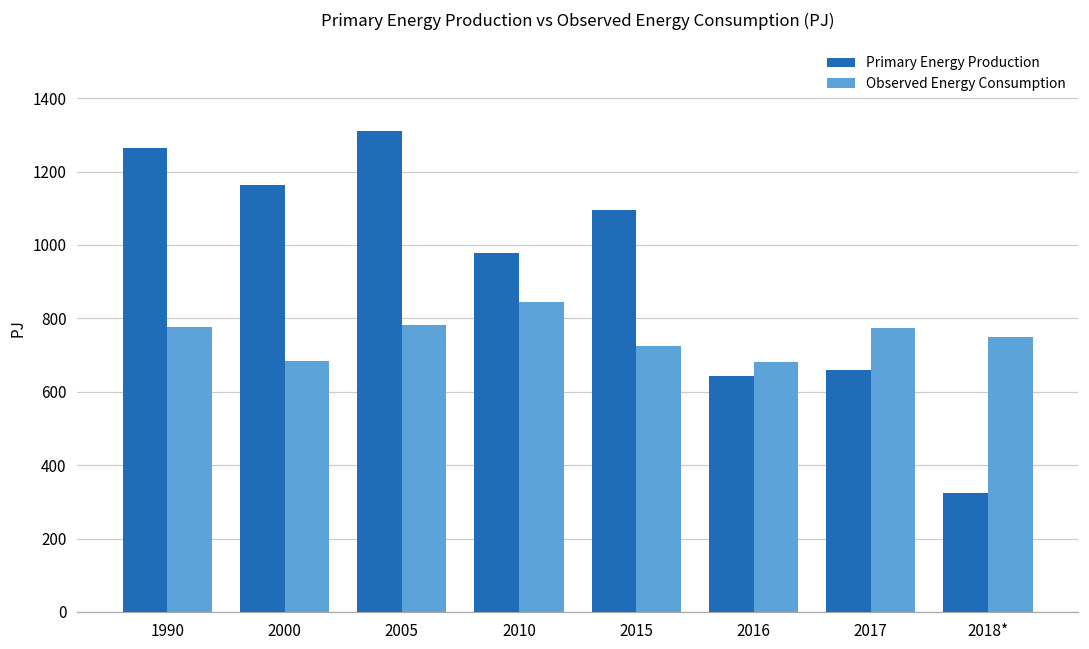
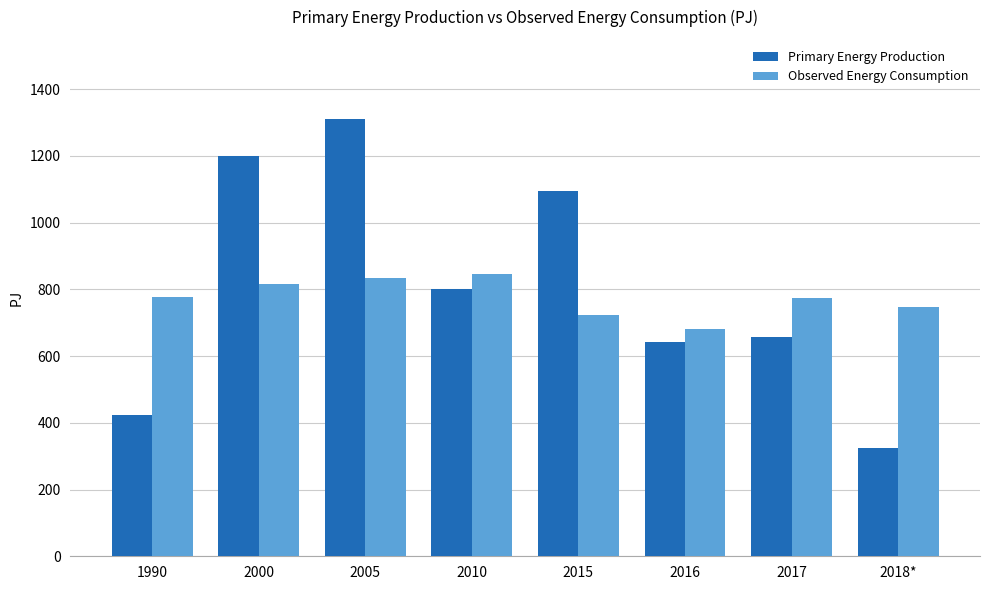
Primary Energy Production, 1990: 1260 -> 420
Primary Energy Production, 2000: 1160 -> 1200
Observed Energy Consumption, 2000: 680 -> 820
Observed Energy Consumption, 2005: 780 -> 830
Primary Energy Production, 2010: 980 -> 800
